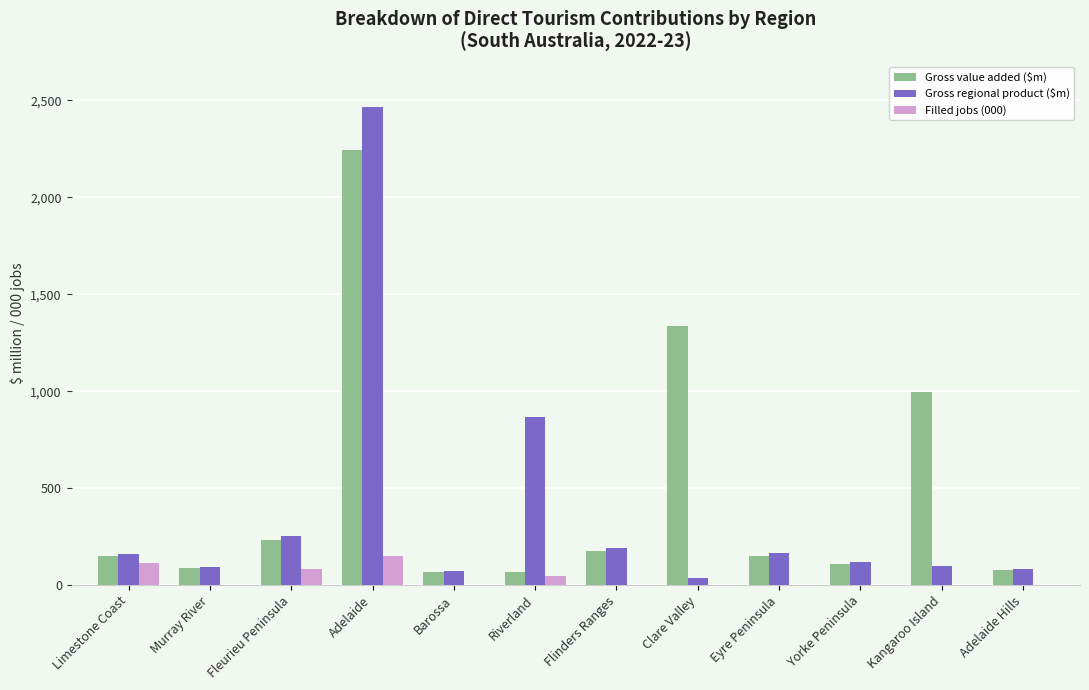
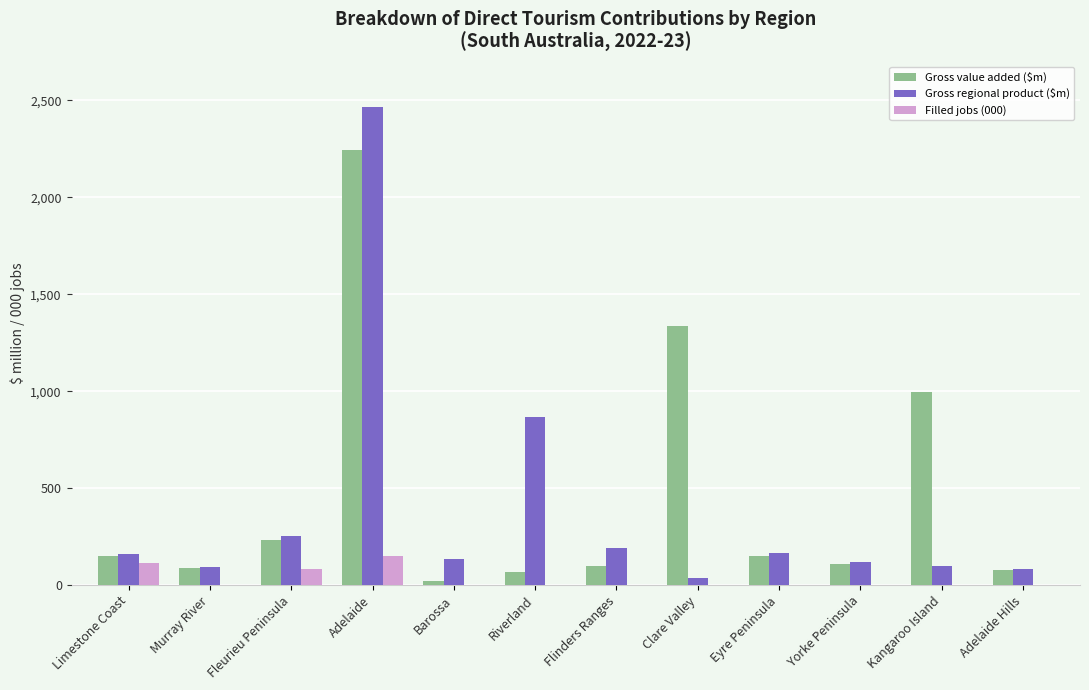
Gross value added ($m), Barossa: 70 -> 20
Gross regional product ($m), Barossa: 70 -> 130
Filled jobs (000), Riverland: 50 -> 0
Gross value added ($m), Flinders Ranges: 180 -> 100
